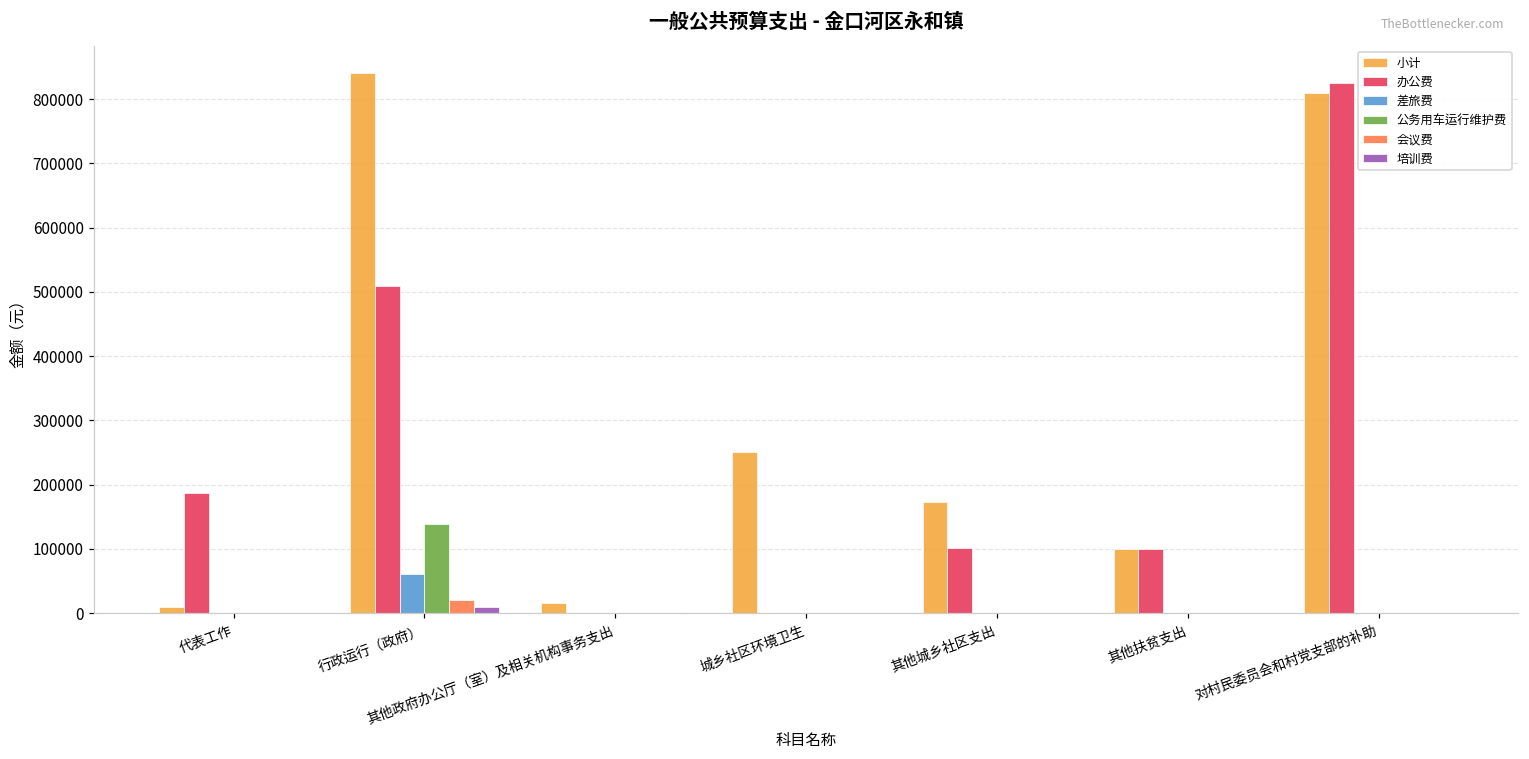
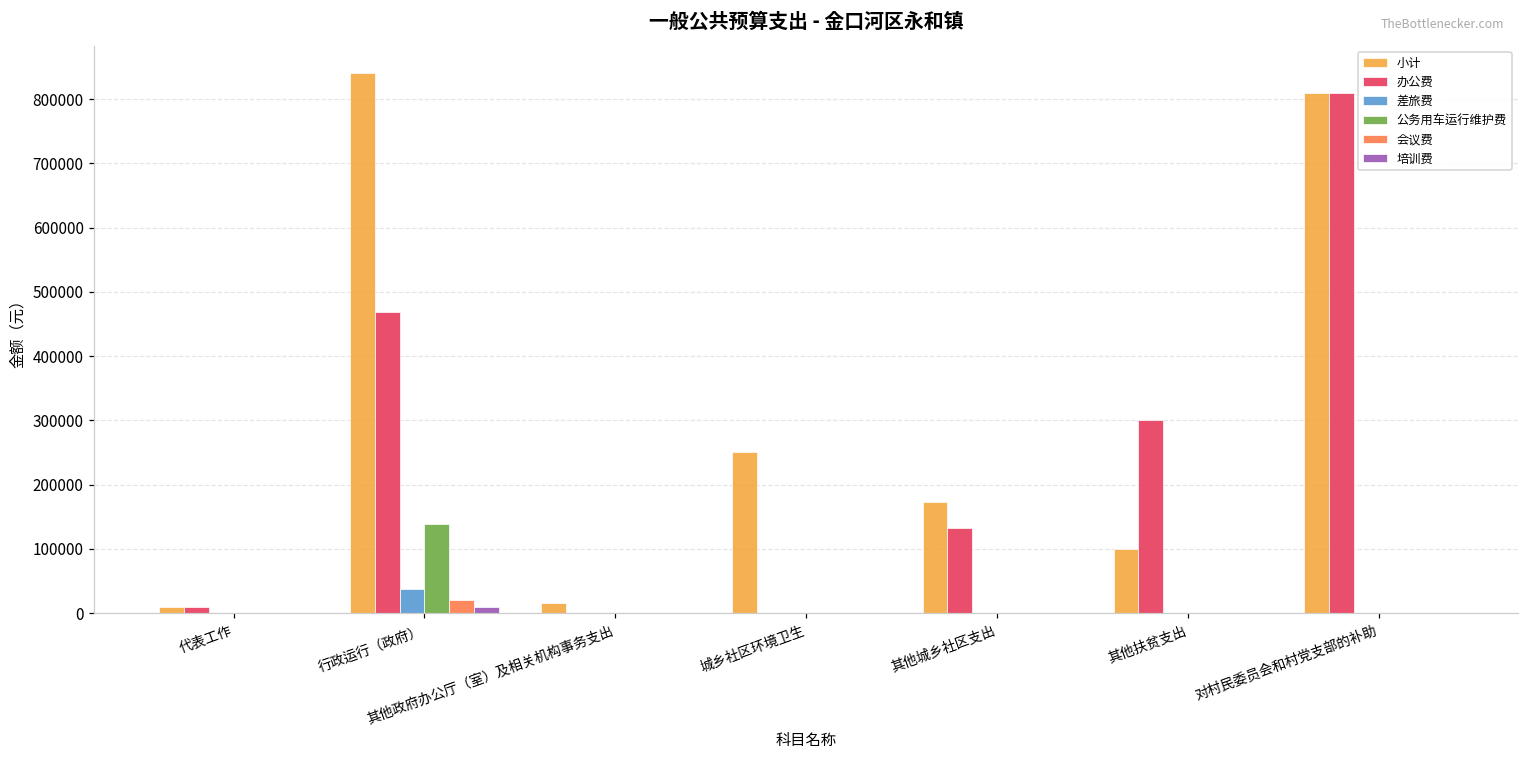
办公费, 代表工作: 190000 -> 10000
办公费, 行政运行（政府）: 510000 -> 470000
差旅费, 行政运行（政府）: 60000 -> 40000
办公费, 其他城乡社区支出: 100000 -> 130000
办公费, 其他扶贫支出: 100000 -> 300000
办公费, 对村民委员会和村党支部的补助: 830000 -> 810000
